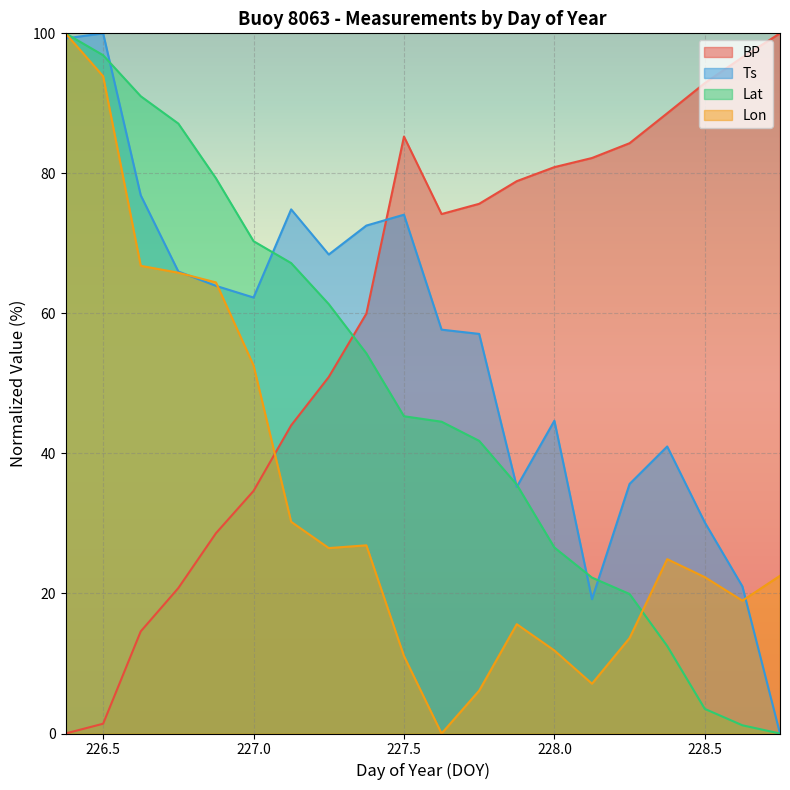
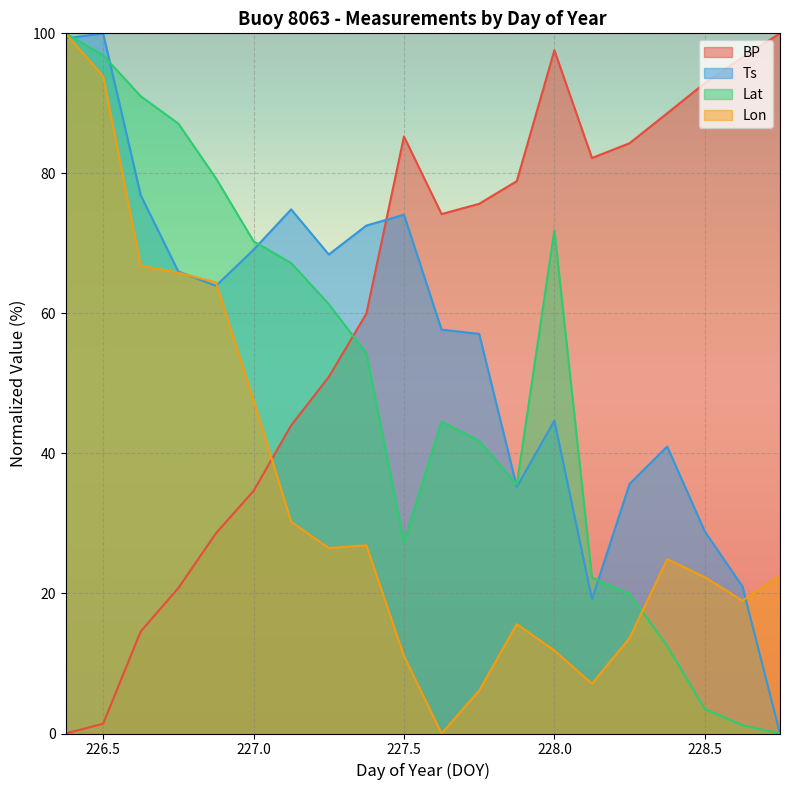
Ts, 227.0: 62 -> 69
Lon, 227.0: 53 -> 48
Lat, 227.5: 45 -> 27
BP, 228.0: 81 -> 98
Lat, 228.0: 27 -> 72
Ts, 228.5: 30 -> 29
